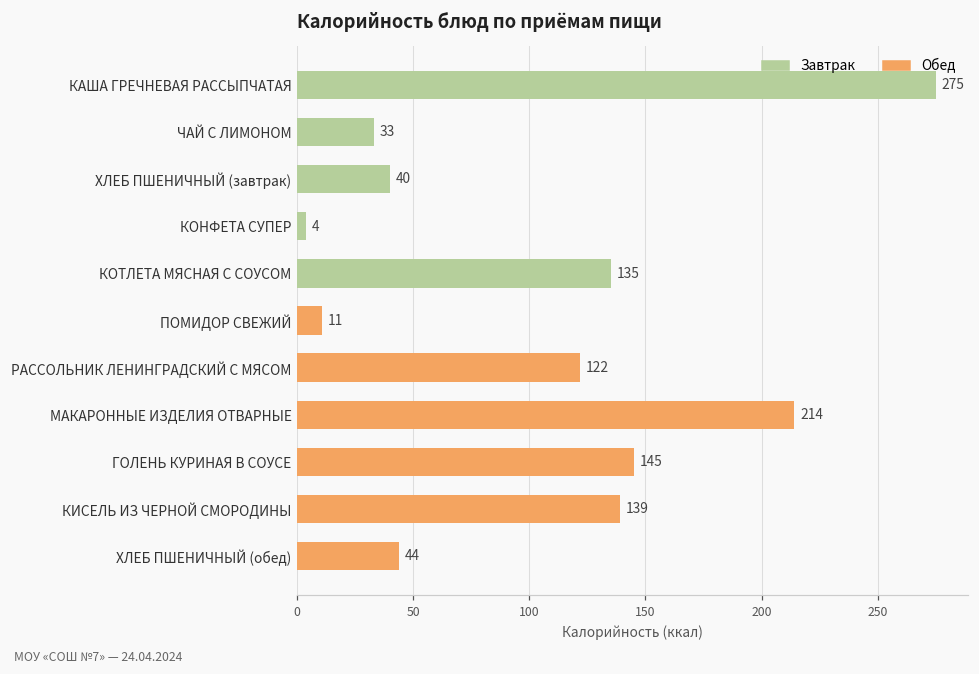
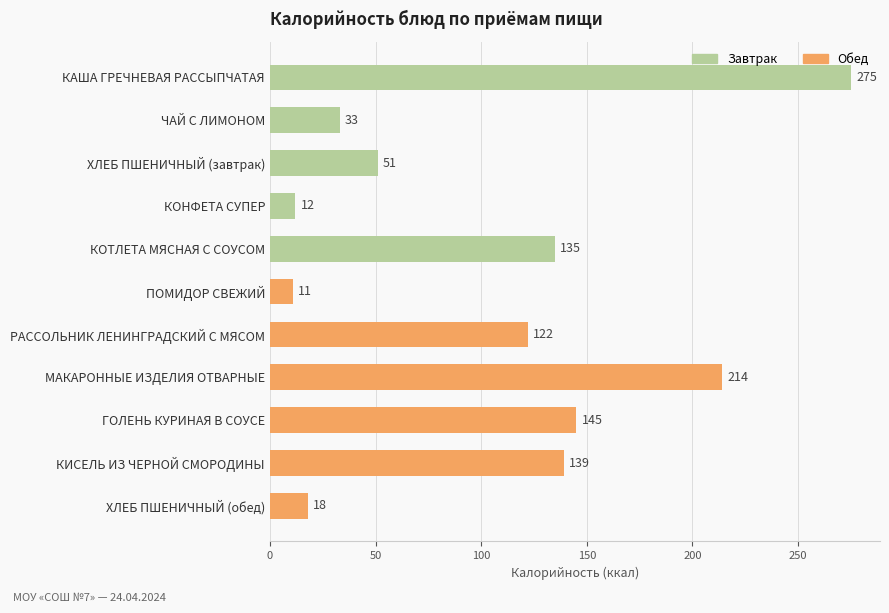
ХЛЕБ ПШЕНИЧНЫЙ (завтрак): 40 -> 51
КОНФЕТА СУПЕР: 4 -> 12
ХЛЕБ ПШЕНИЧНЫЙ (обед): 44 -> 18
